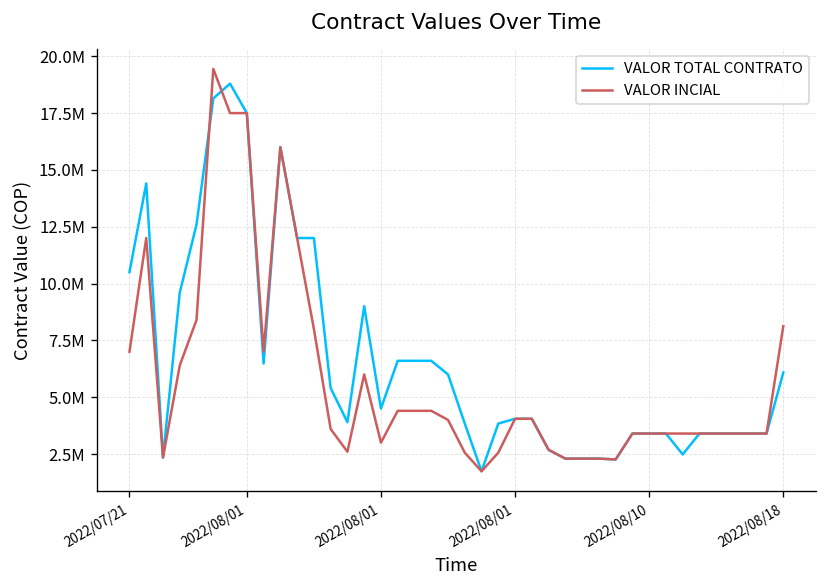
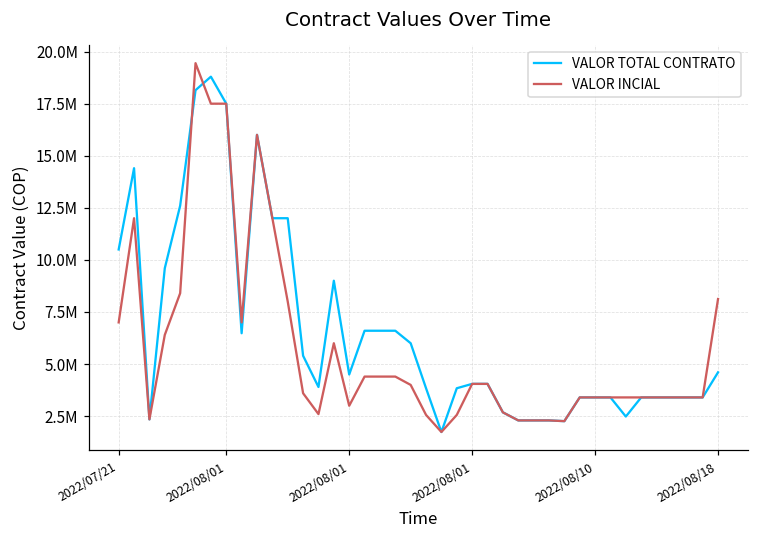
VALOR TOTAL CONTRATO, 2022/08/18: 6100000 -> 4600000
